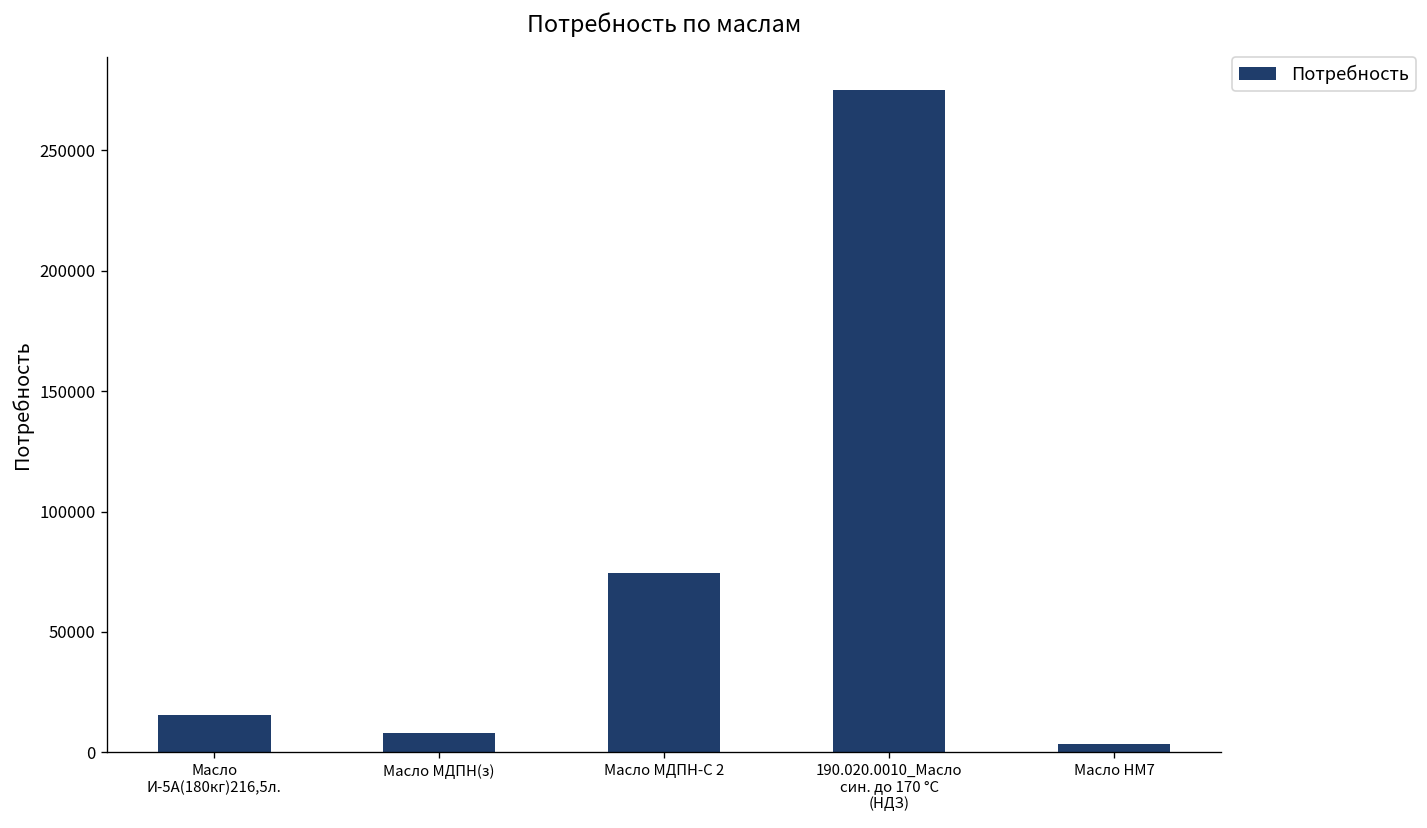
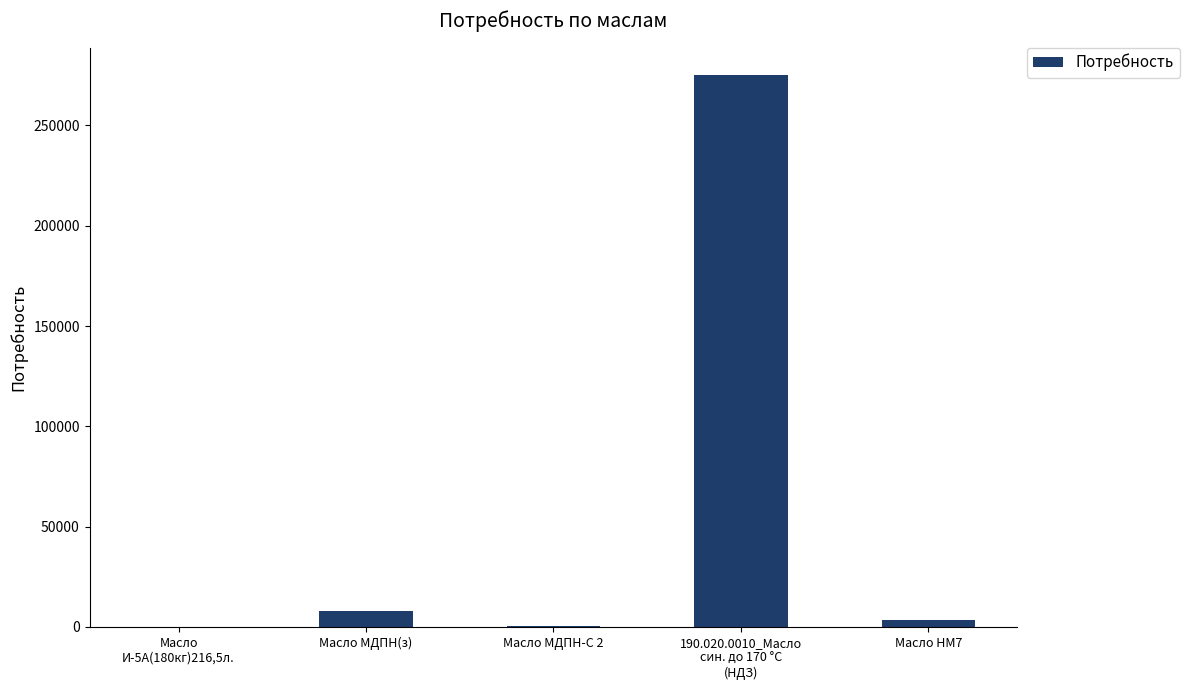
Масло И-5А(180кг)216,5л.: 15000 -> 0
Масло МДПН-С 2: 74000 -> 0
